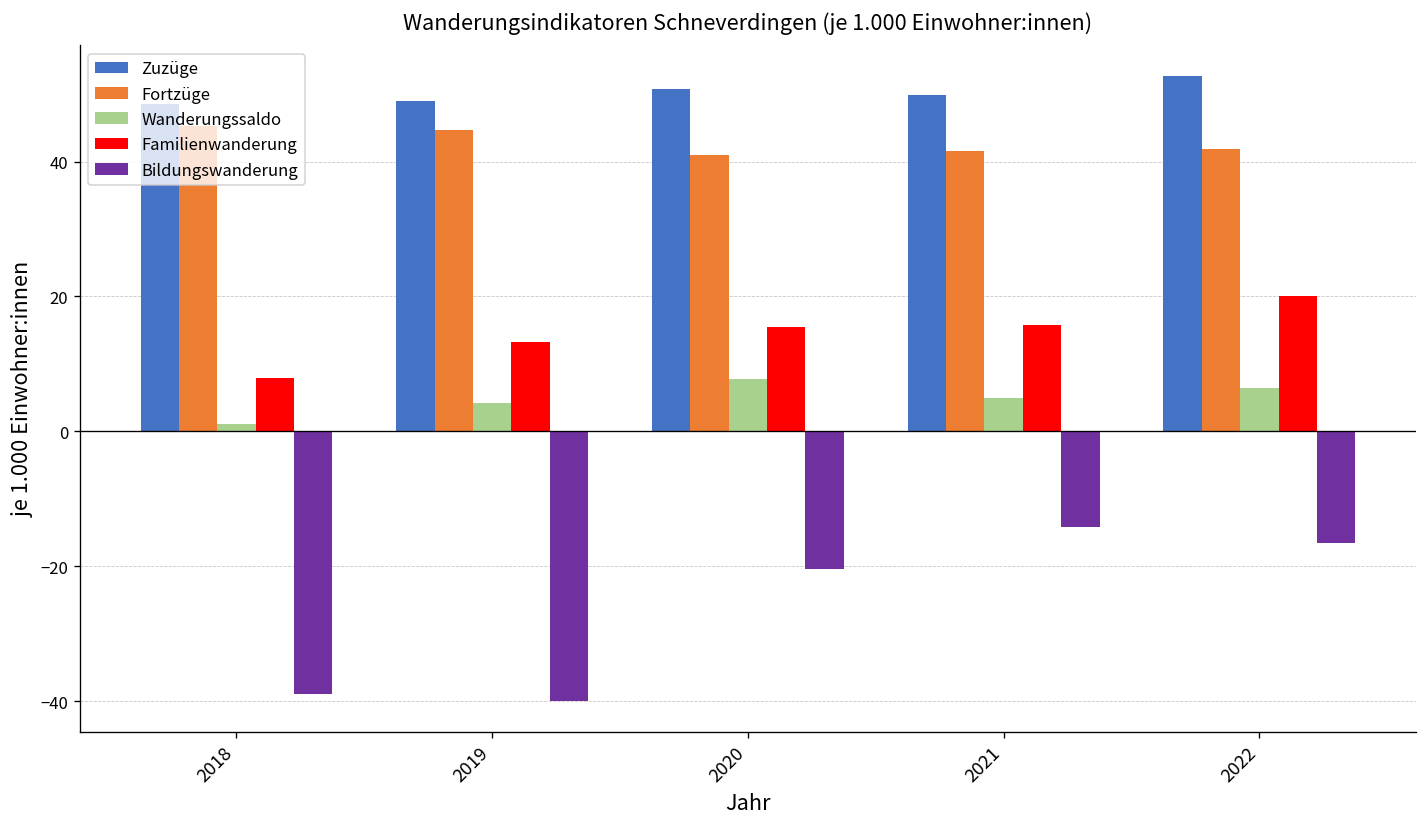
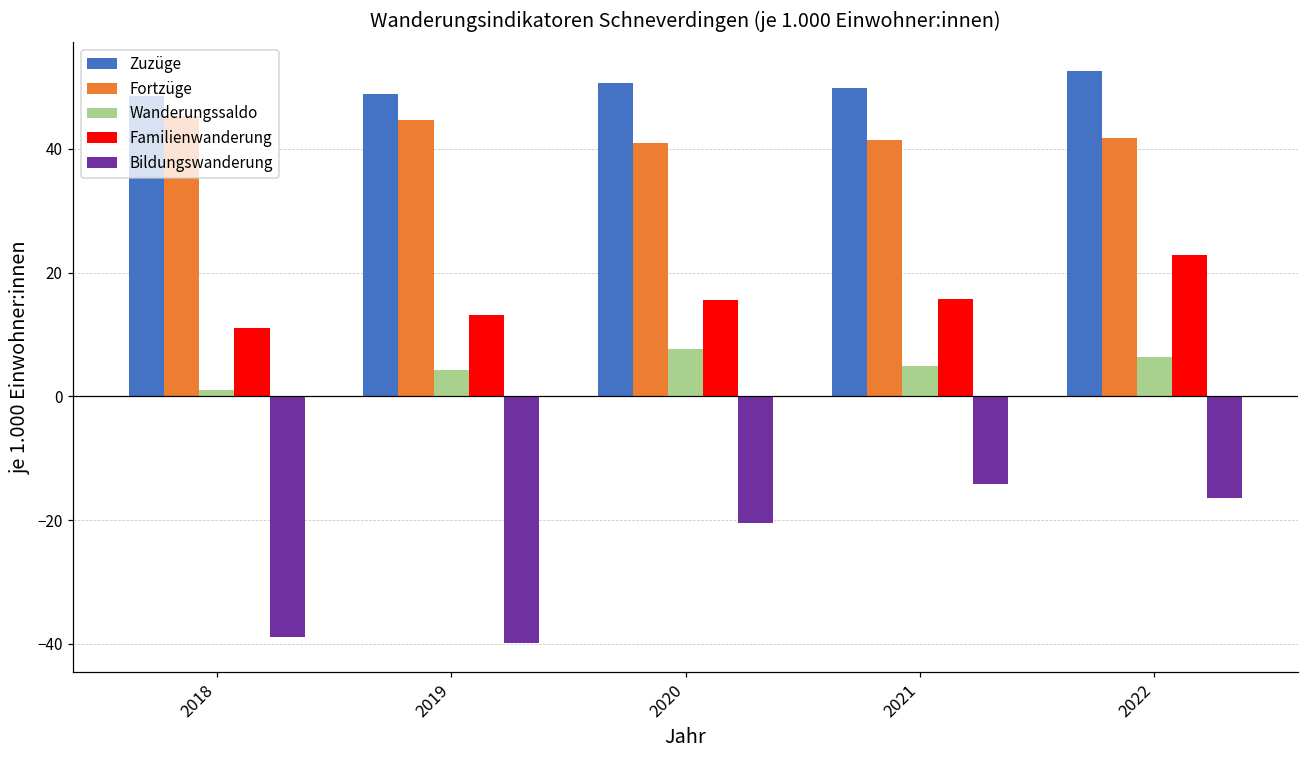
Familienwanderung, 2018: 8 -> 11
Familienwanderung, 2022: 20 -> 23
